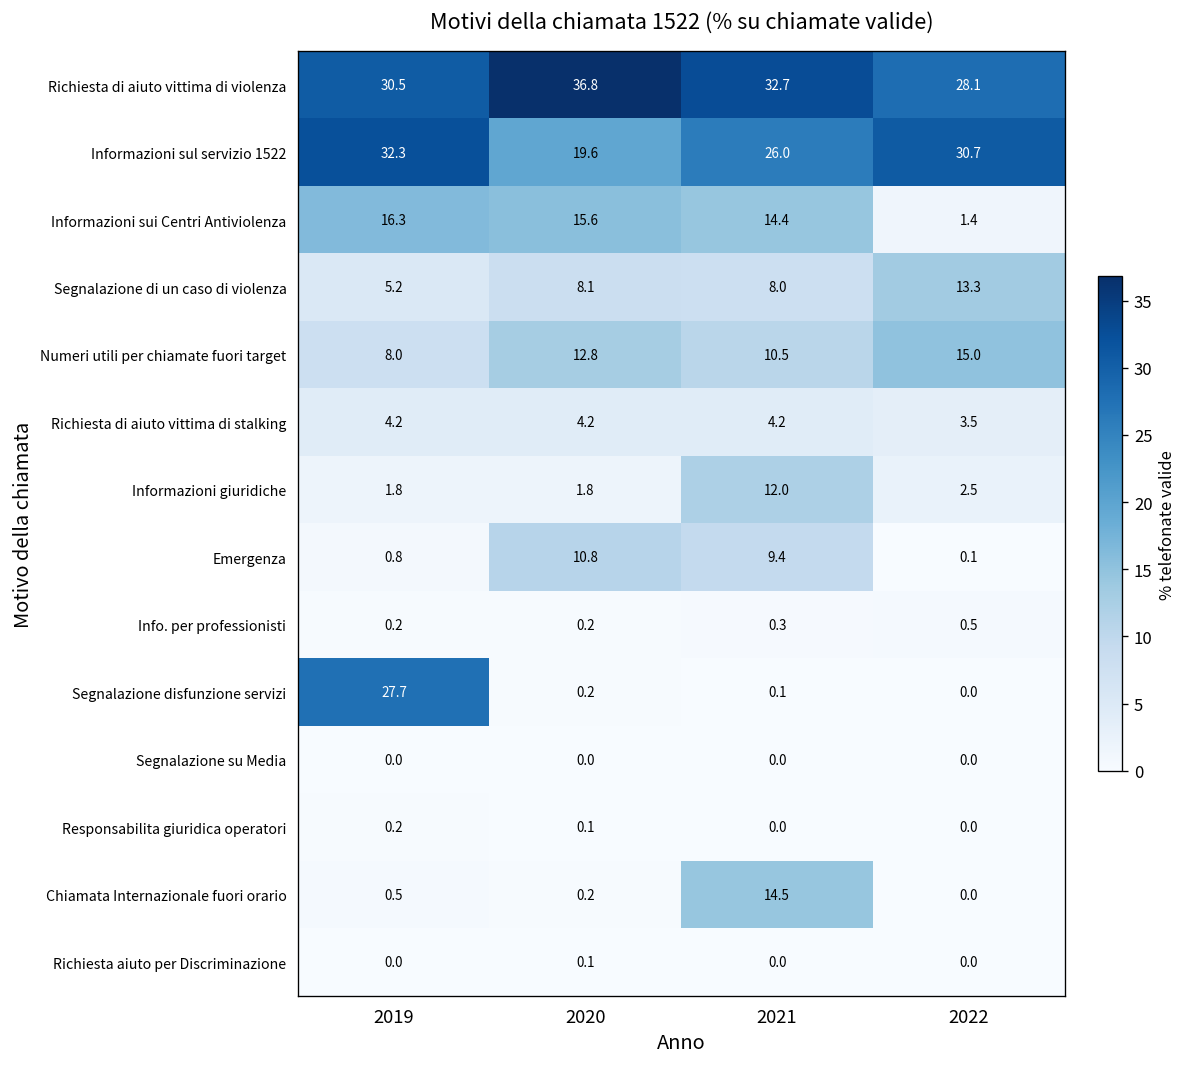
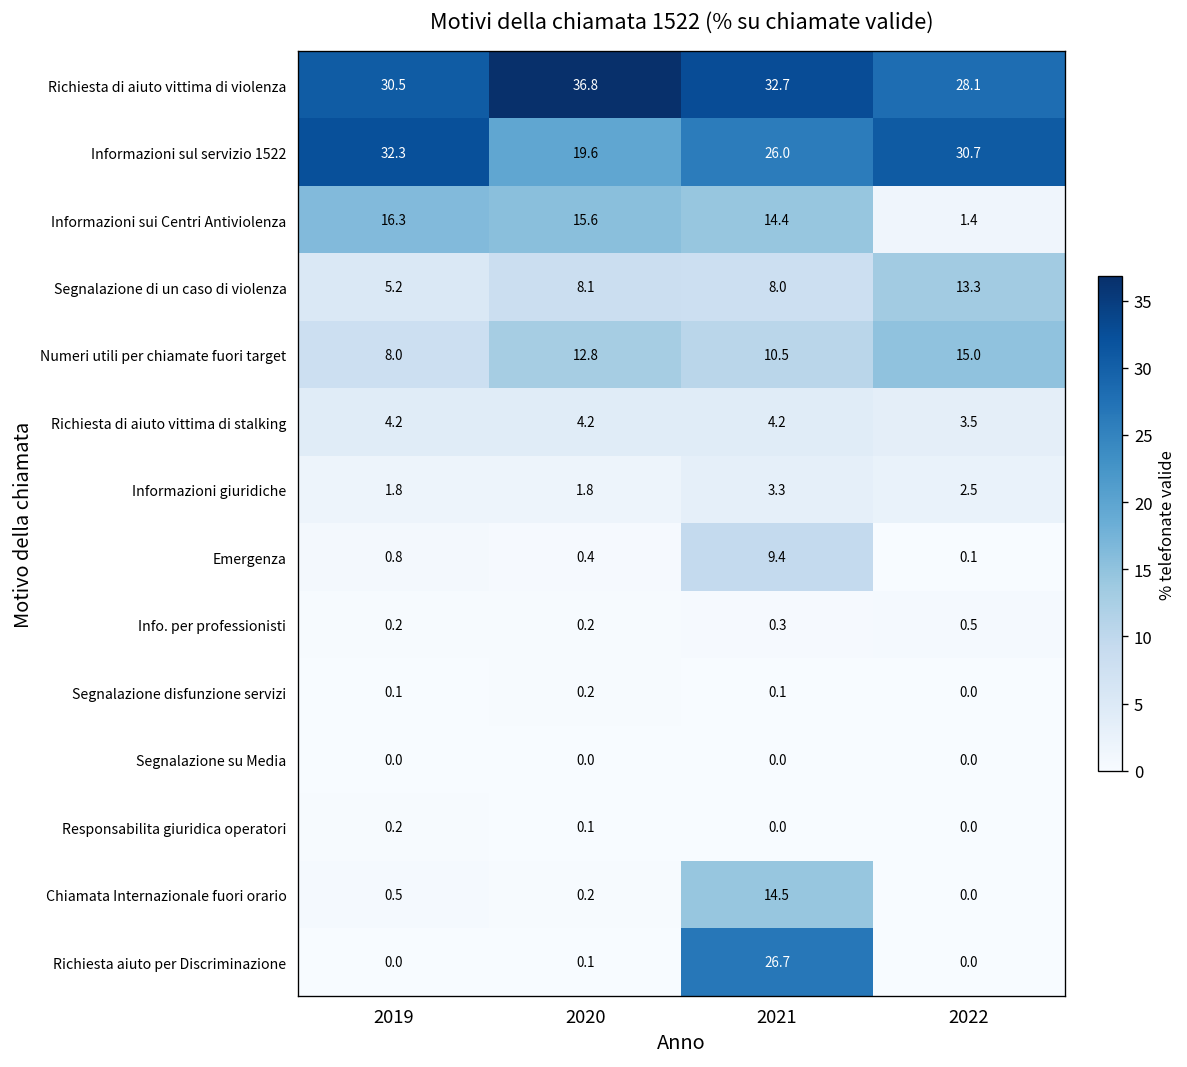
Informazioni giuridiche, 2021: 12.0 -> 3.3
Emergenza, 2020: 10.8 -> 0.4
Segnalazione disfunzione servizi, 2019: 27.7 -> 0.1
Richiesta aiuto per Discriminazione, 2021: 0.0 -> 26.7
